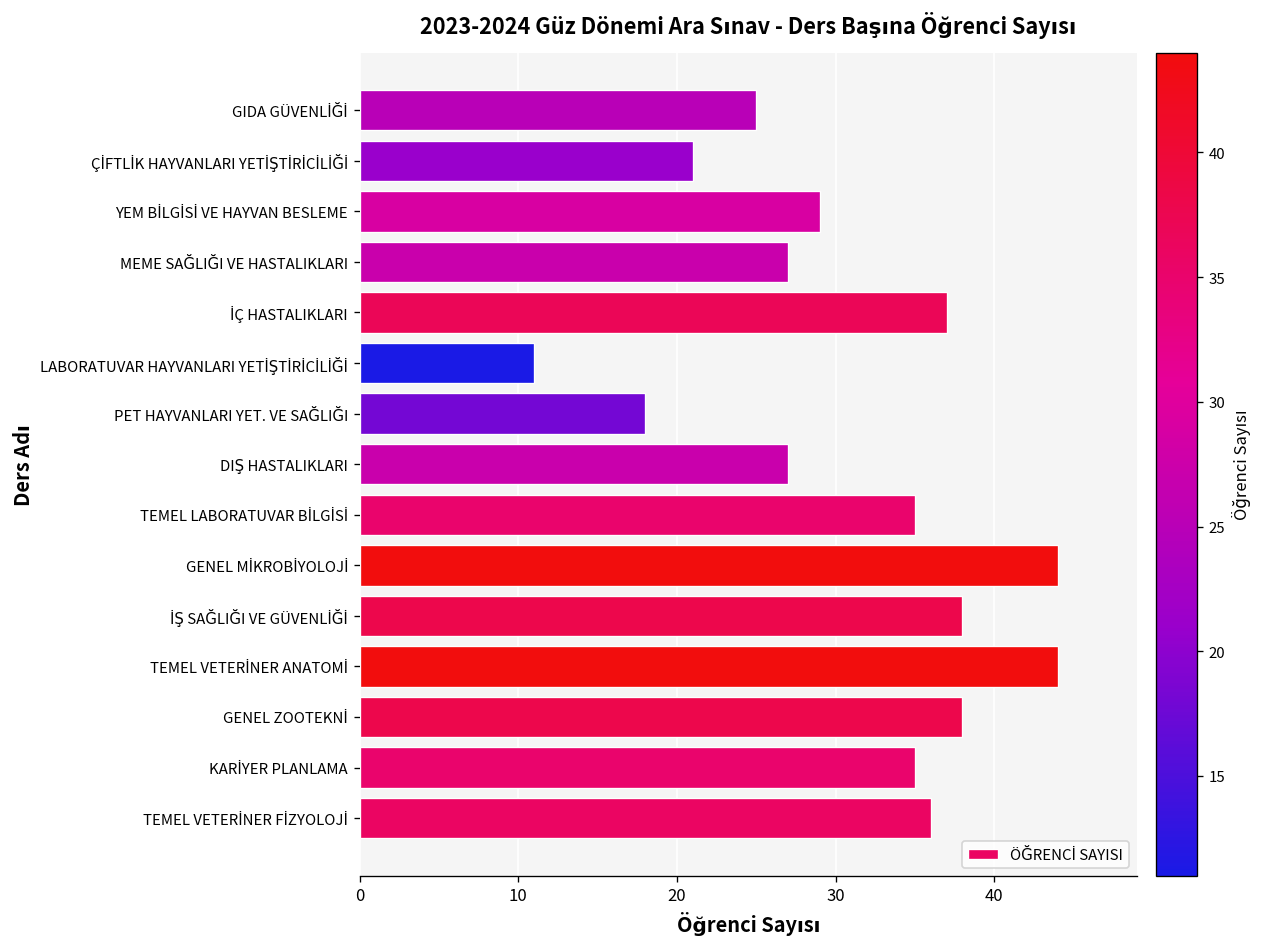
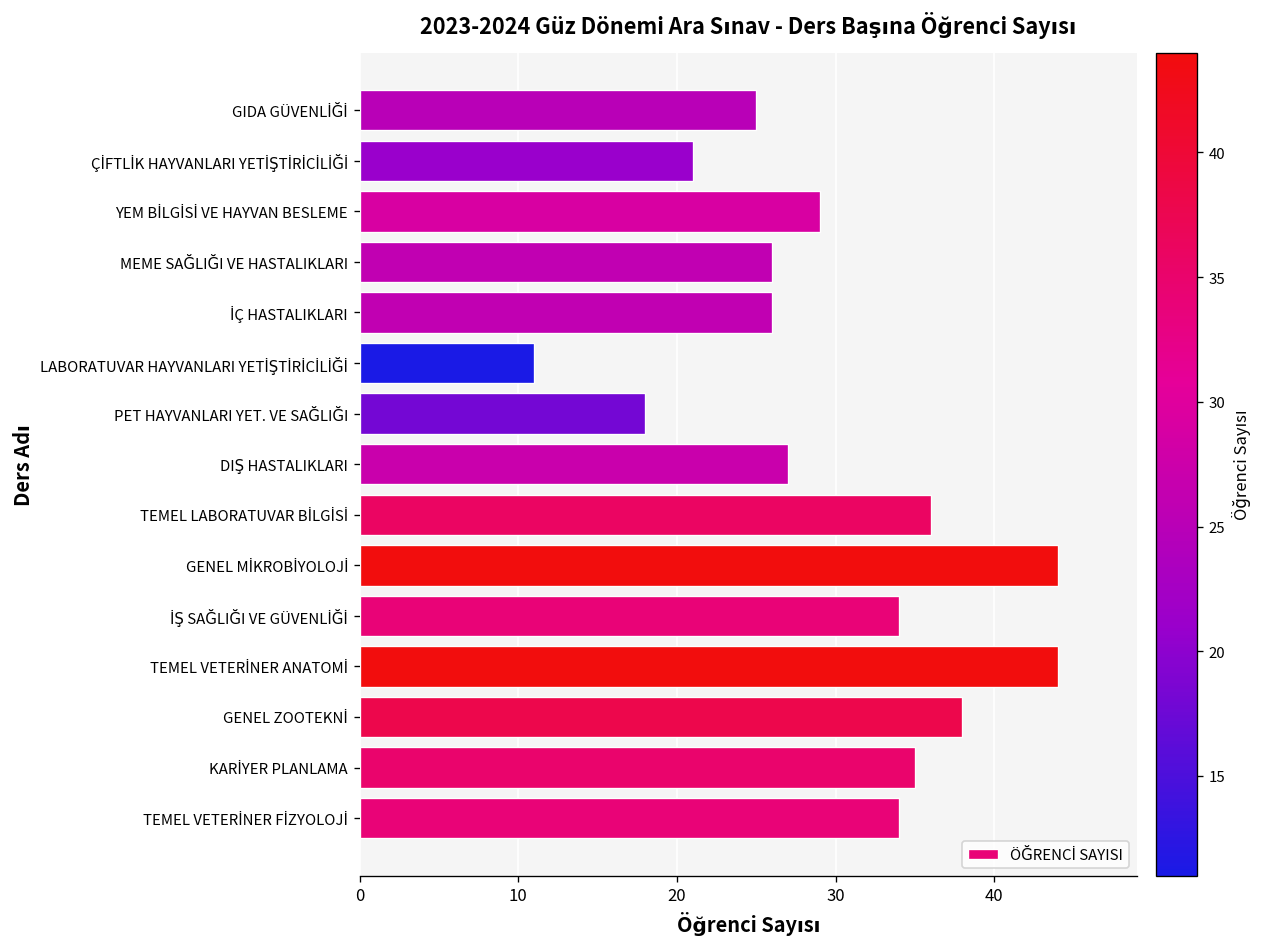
MEME SAĞLIĞI VE HASTALIKLARI: 27 -> 26
İÇ HASTALIKLARI: 37 -> 26
TEMEL LABORATUVAR BİLGİSİ: 35 -> 36
İŞ SAĞLIĞI VE GÜVENLİĞİ: 38 -> 34
TEMEL VETERİNER FİZYOLOJİ: 36 -> 34
